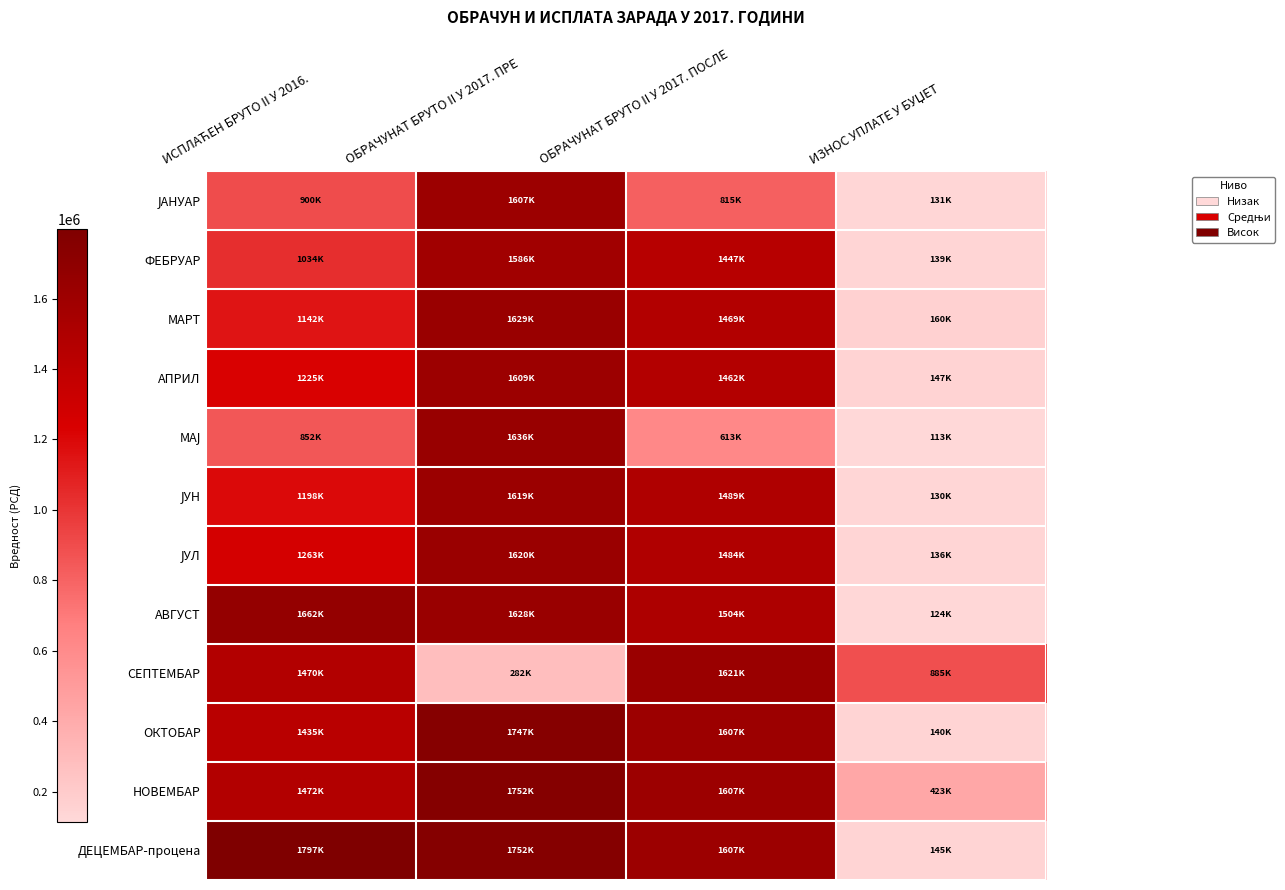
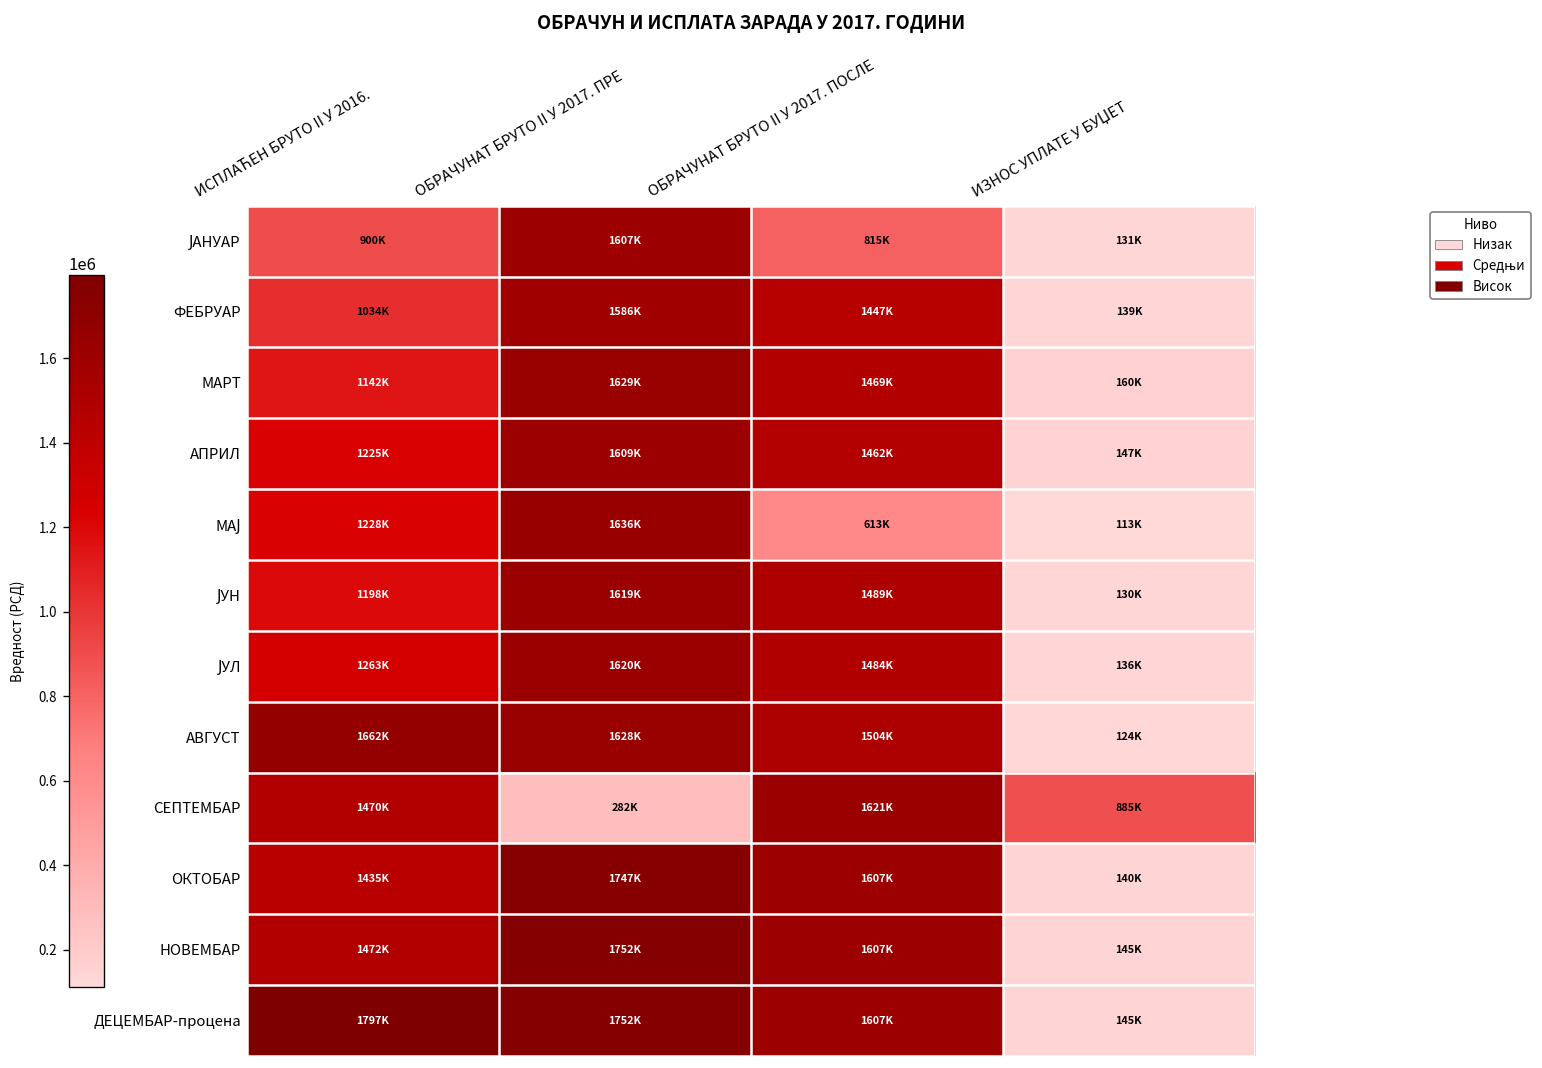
МАЈ, ИСПЛАЋЕН БРУТО II У 2016.: 852K -> 1228K
НОВЕМБАР, ИЗНОС УПЛАТЕ У БУЏЕТ: 423K -> 145K
